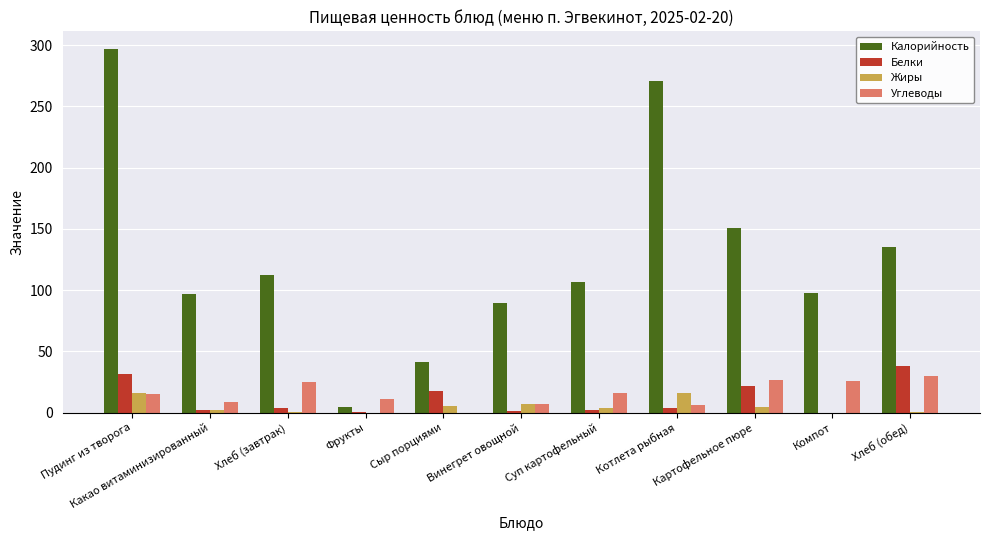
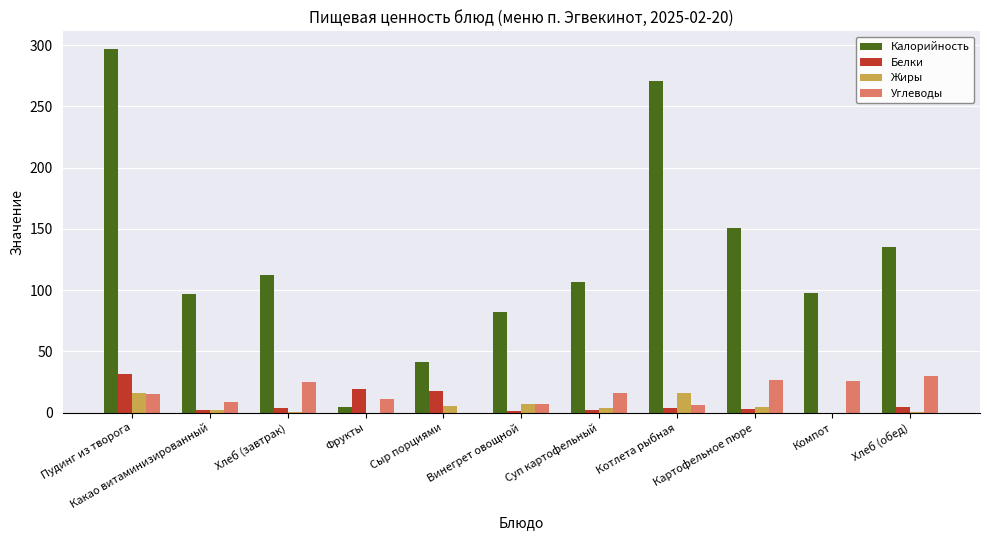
Белки, Фрукты: 0 -> 20
Калорийность, Винегрет овощной: 90 -> 82
Белки, Картофельное пюре: 22 -> 3
Белки, Хлеб (обед): 38 -> 5
